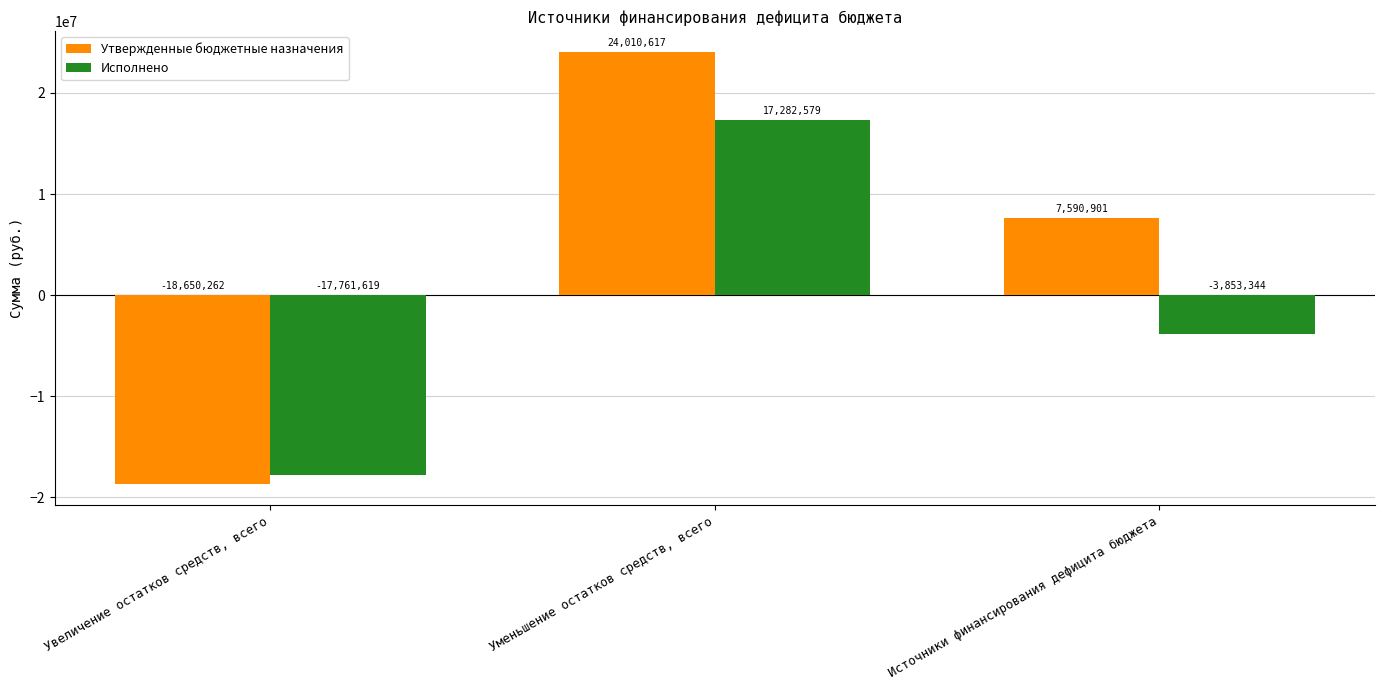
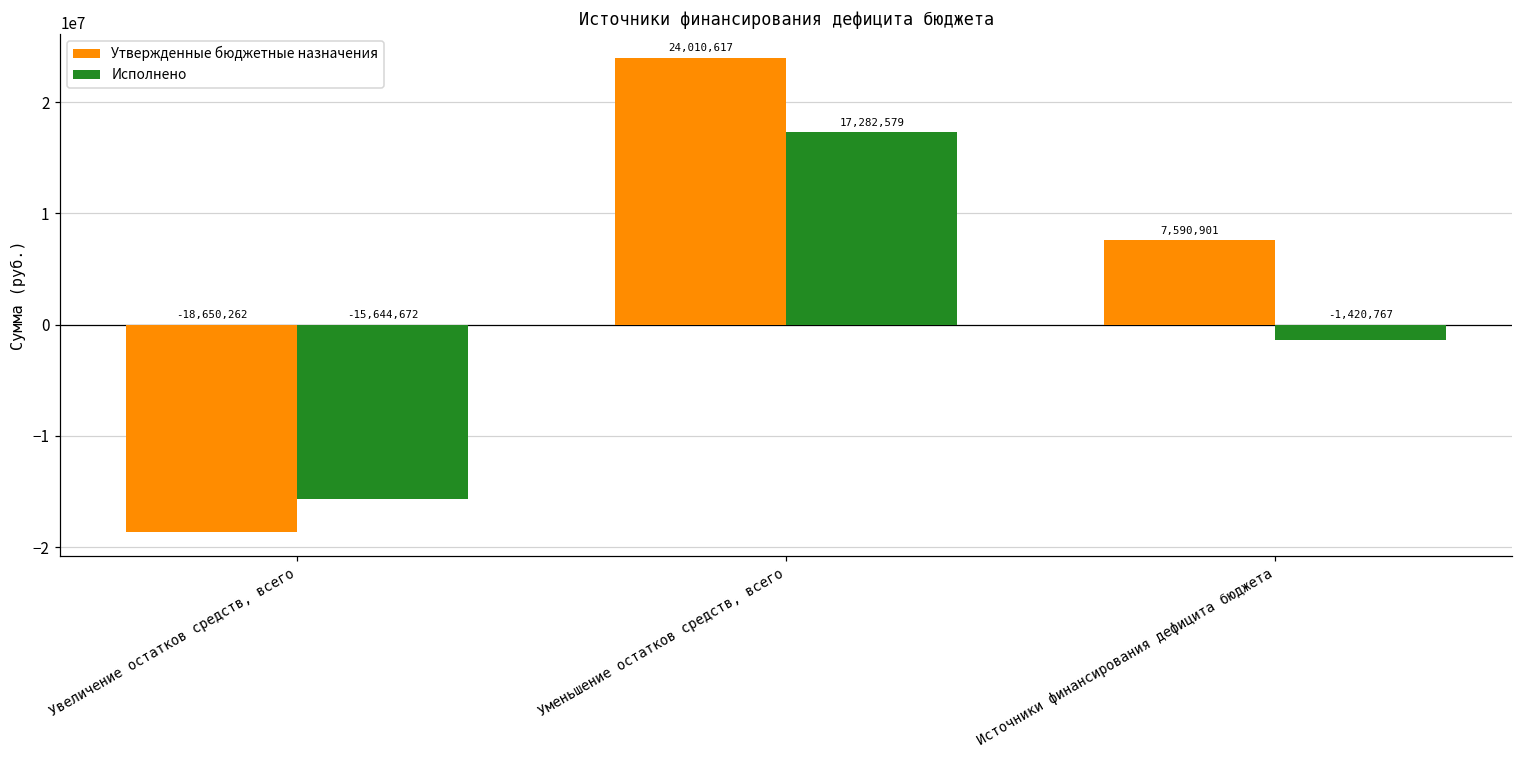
Исполнено, Увеличение остатков средств, всего: -17,761,619 -> -15,644,672
Исполнено, Источники финансирования дефицита бюджета: -3,853,344 -> -1,420,767
